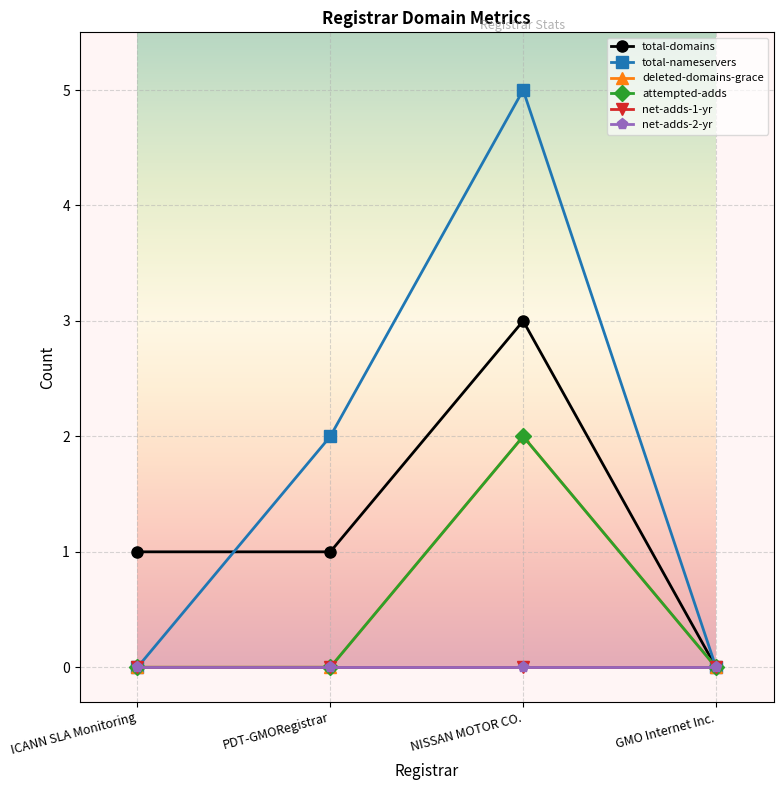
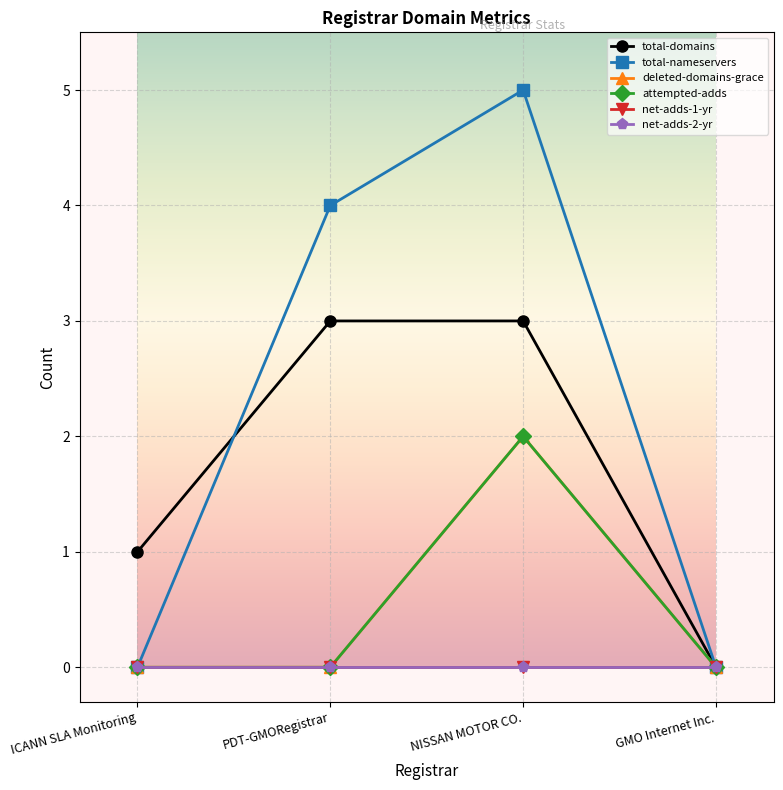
total-domains, PDT-GMORegistrar: 1 -> 3
total-nameservers, PDT-GMORegistrar: 2 -> 4
